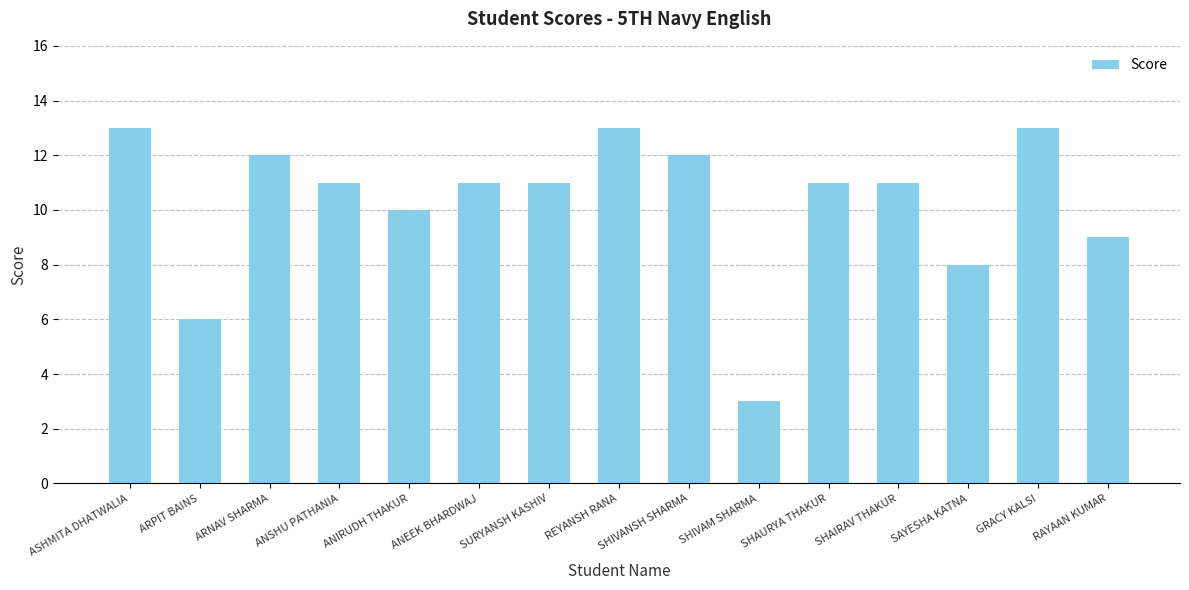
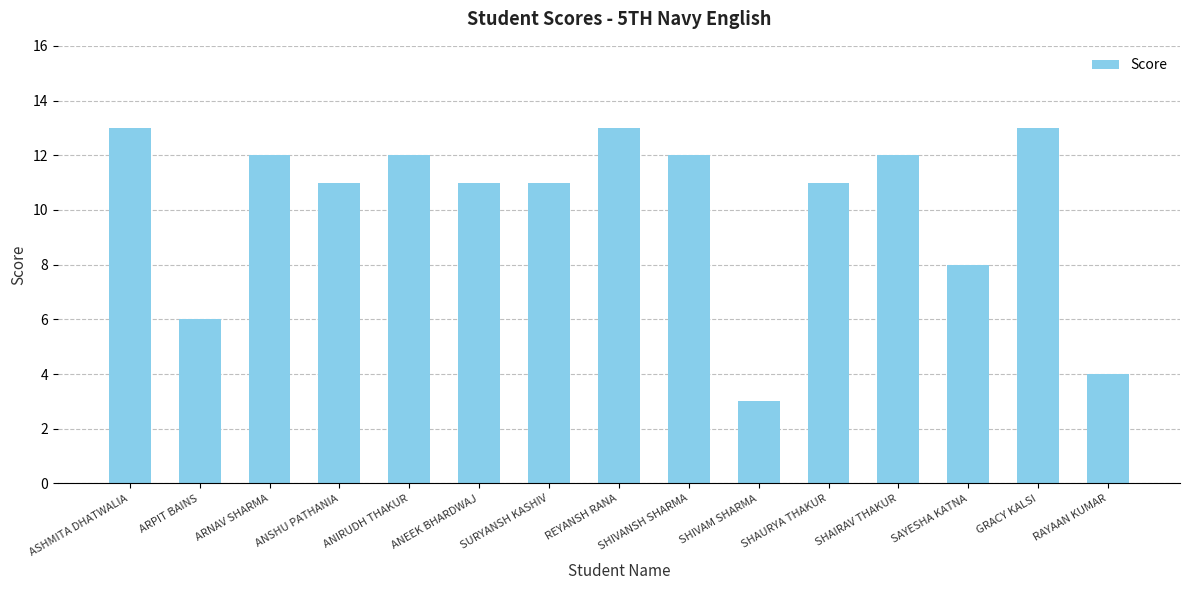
ANIRUDH THAKUR: 10 -> 12
SHAIRAV THAKUR: 11 -> 12
RAYAAN KUMAR: 9 -> 4
